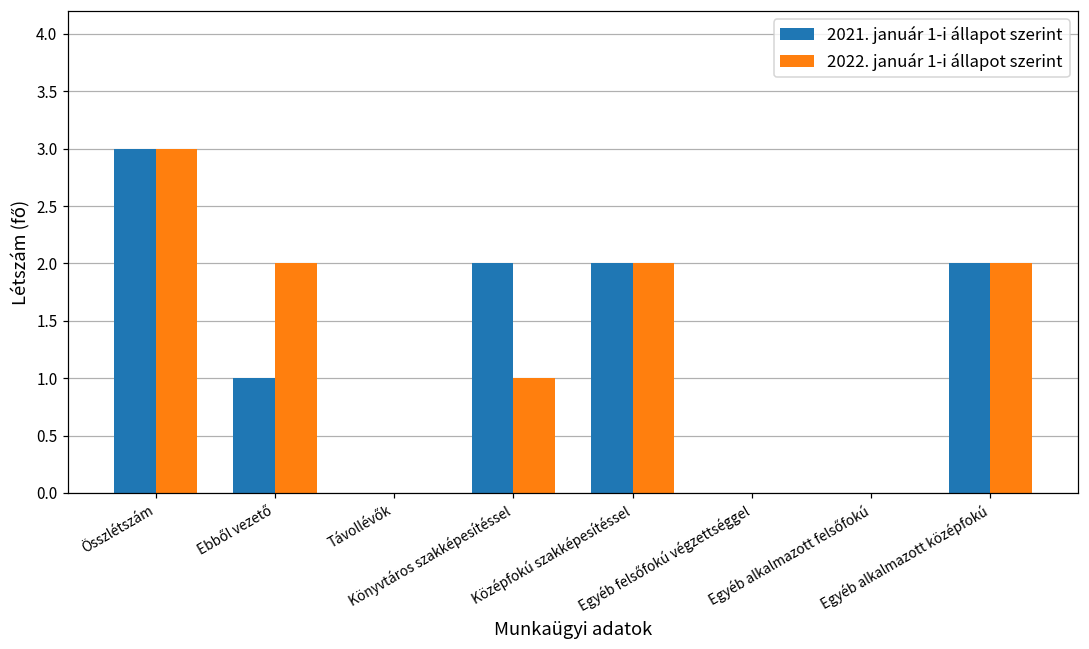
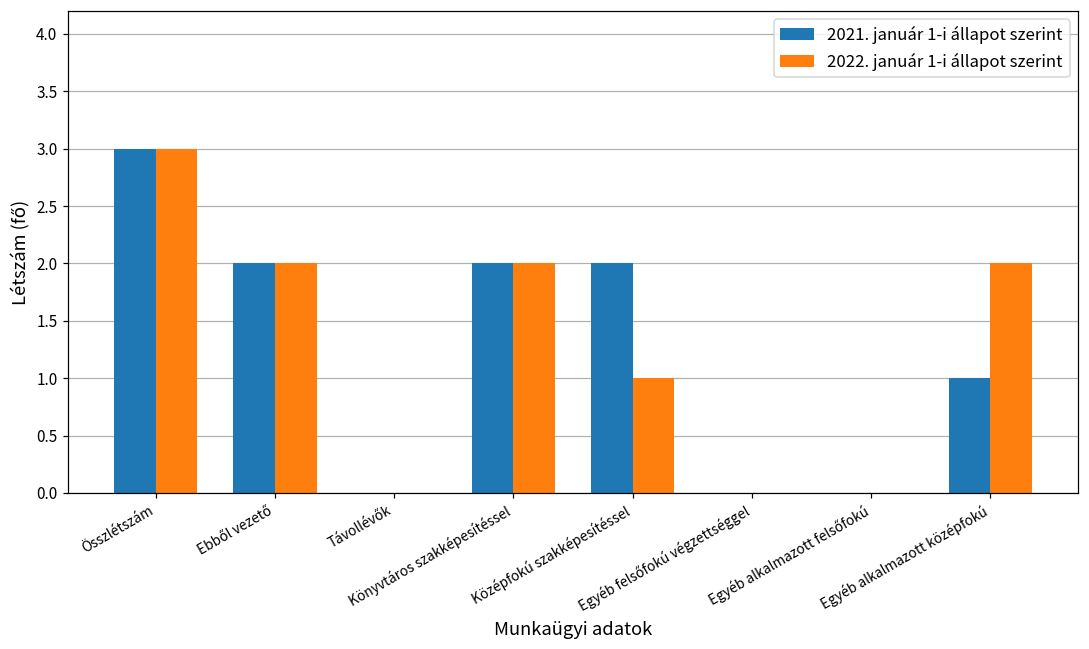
2021. január 1-i állapot szerint, Ebből vezető: 1 -> 2
2022. január 1-i állapot szerint, Könyvtáros szakképesítéssel: 1 -> 2
2022. január 1-i állapot szerint, Középfokú szakképesítéssel: 2 -> 1
2021. január 1-i állapot szerint, Egyéb alkalmazott középfokú: 2 -> 1
